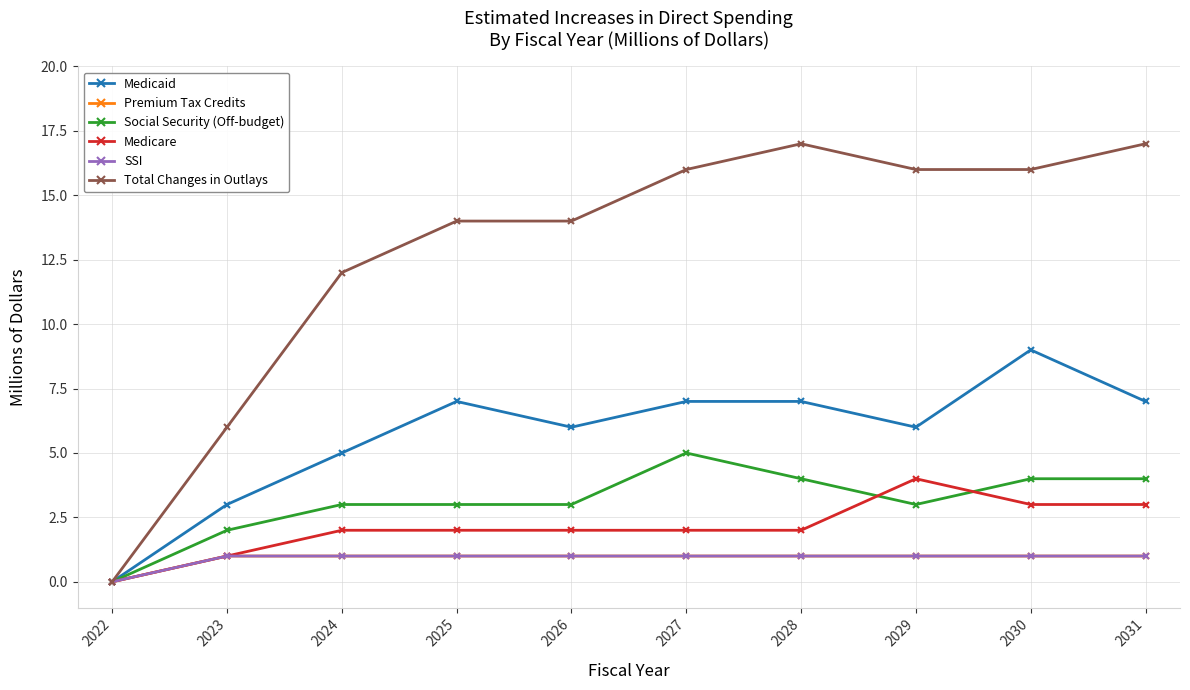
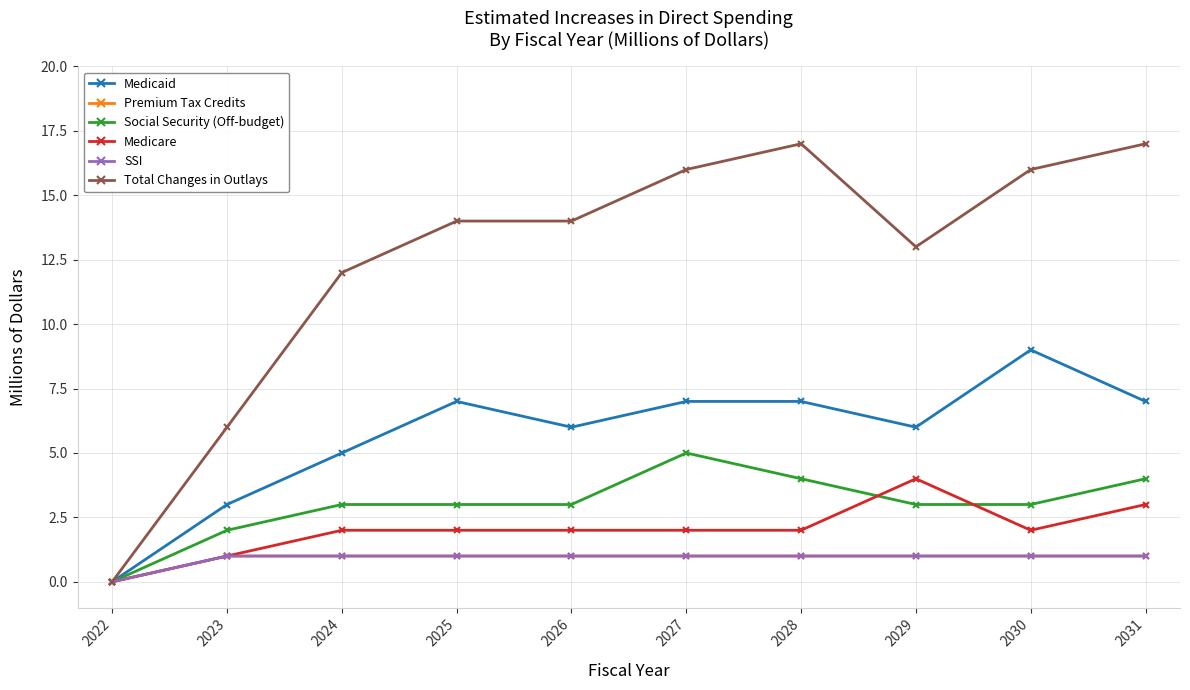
Total Changes in Outlays, 2029: 16 -> 13
Social Security (Off-budget), 2030: 4 -> 3
Medicare, 2030: 3 -> 2
